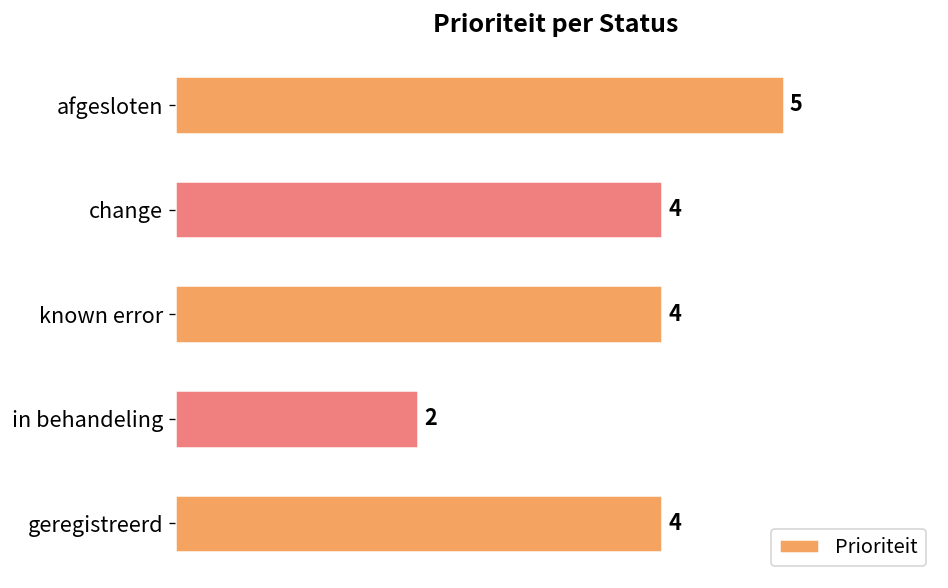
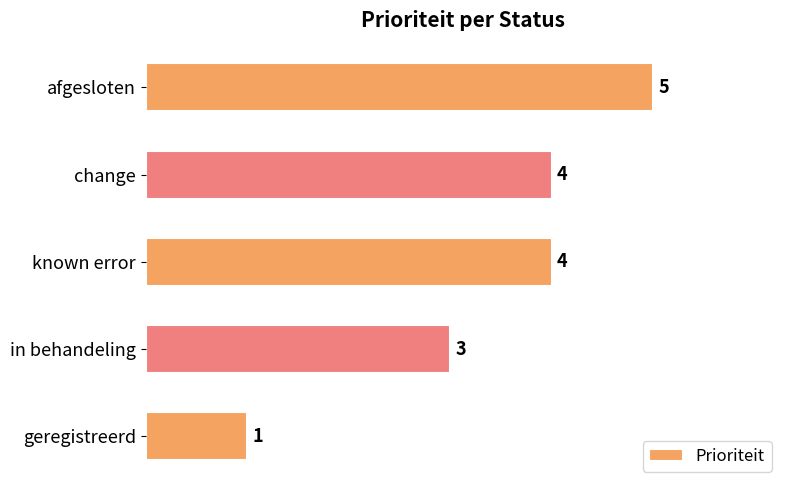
in behandeling: 2 -> 3
geregistreerd: 4 -> 1
